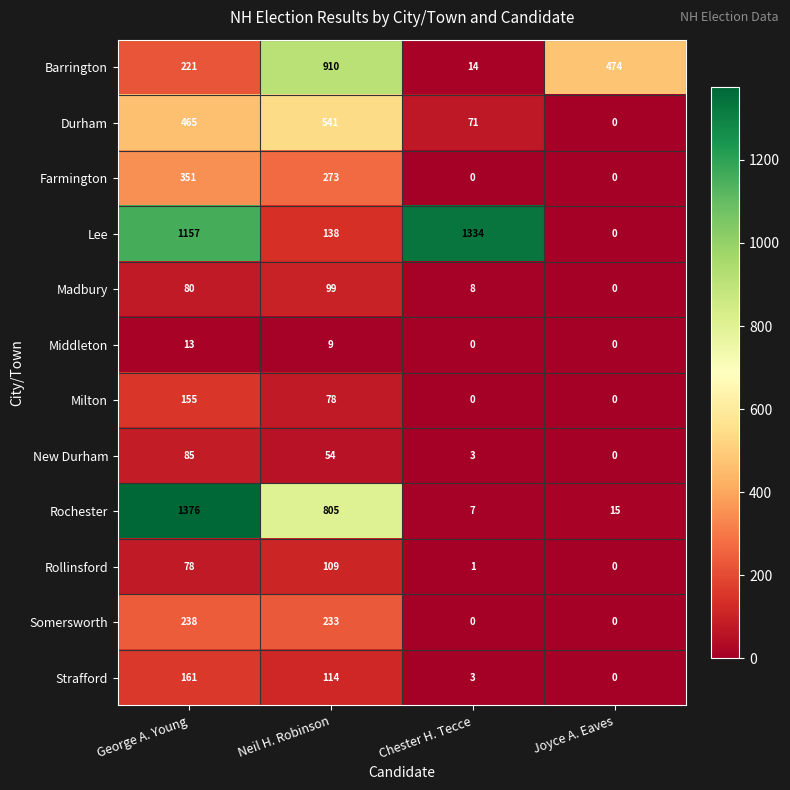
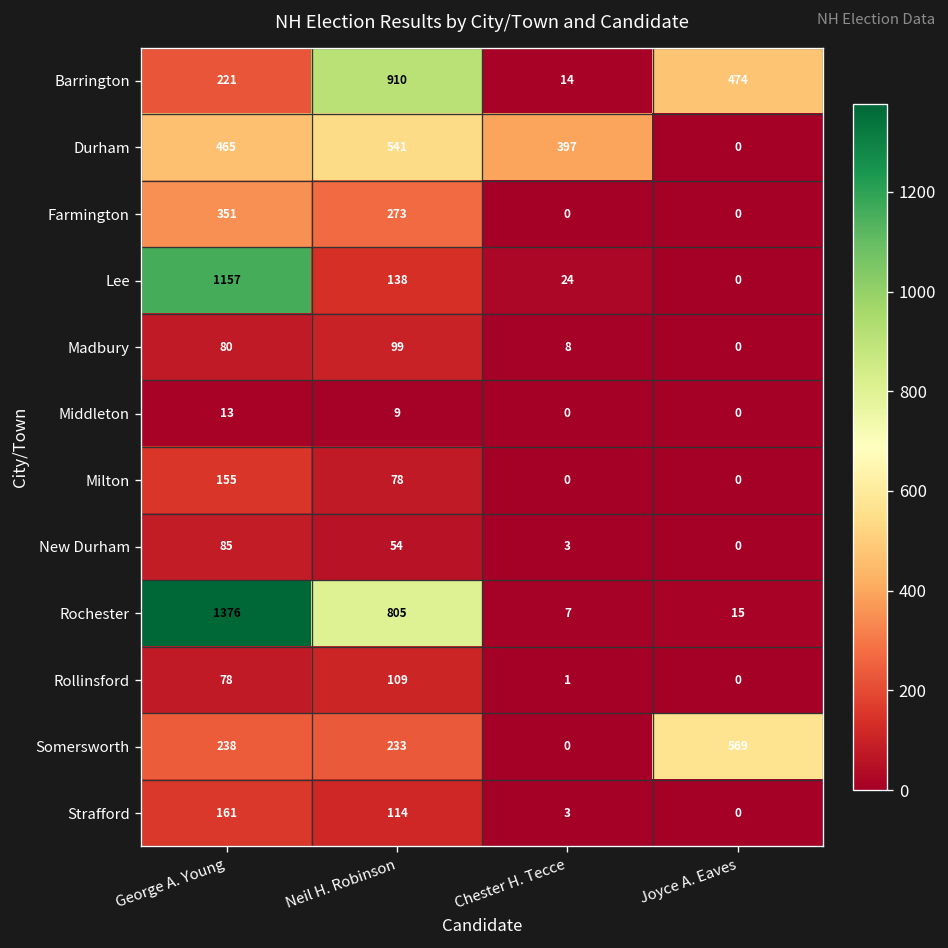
Durham, Chester H. Tecce: 71 -> 397
Lee, Chester H. Tecce: 1334 -> 24
Somersworth, Joyce A. Eaves: 0 -> 569
